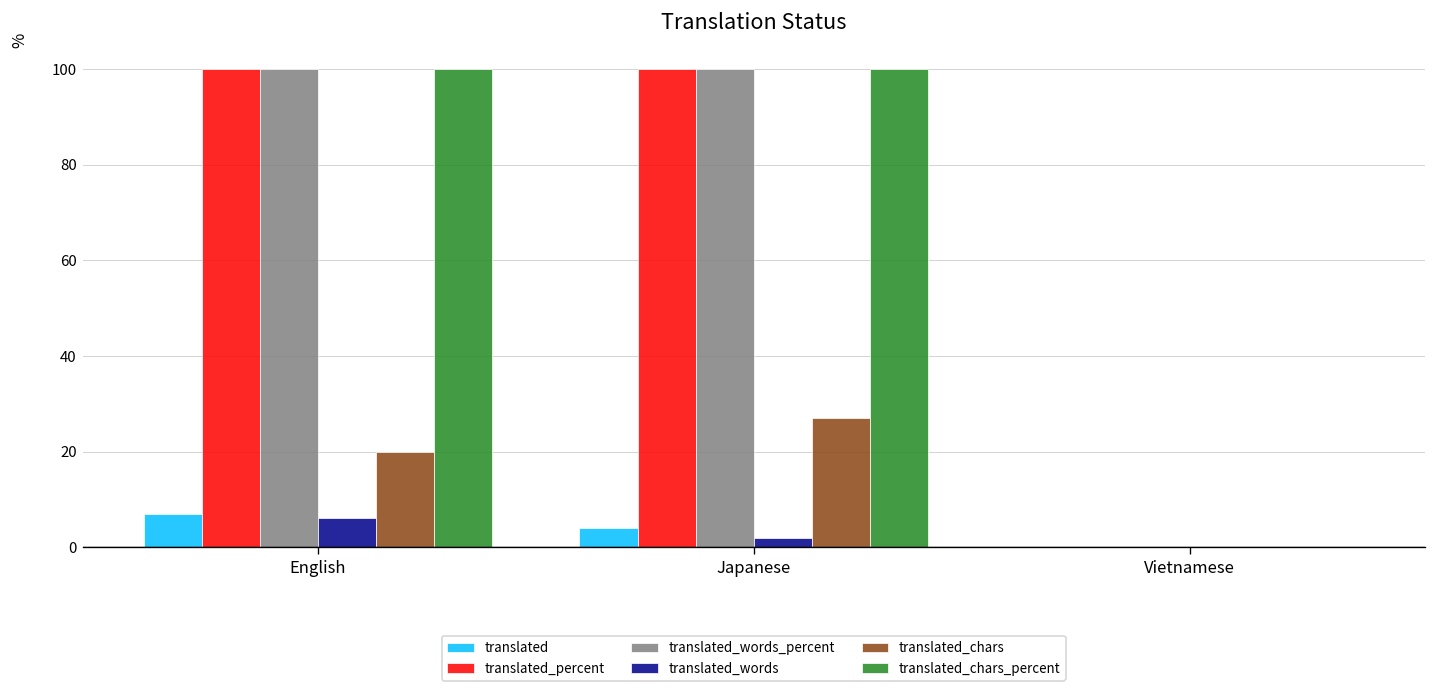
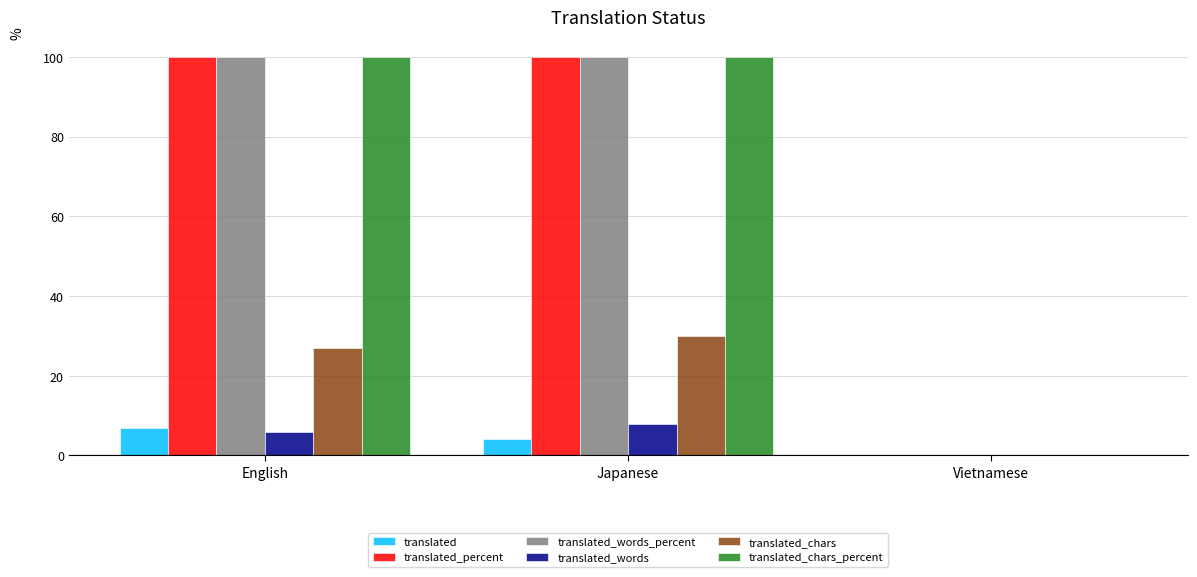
translated_chars, English: 20 -> 27
translated_words, Japanese: 2 -> 8
translated_chars, Japanese: 27 -> 30
